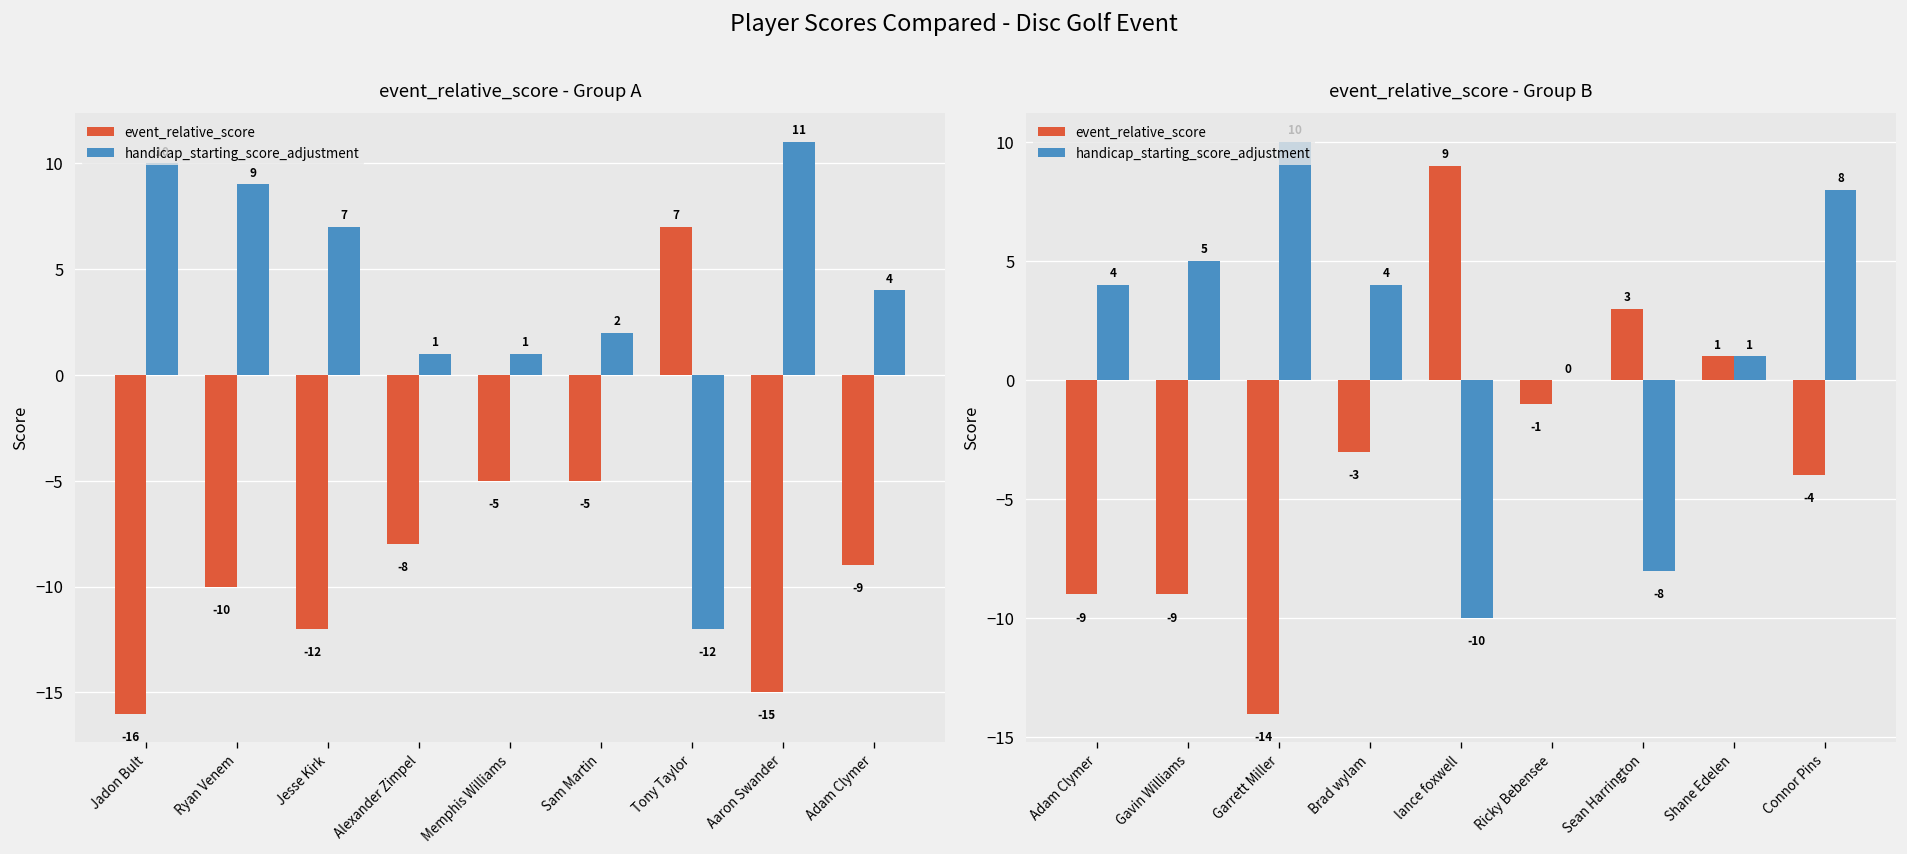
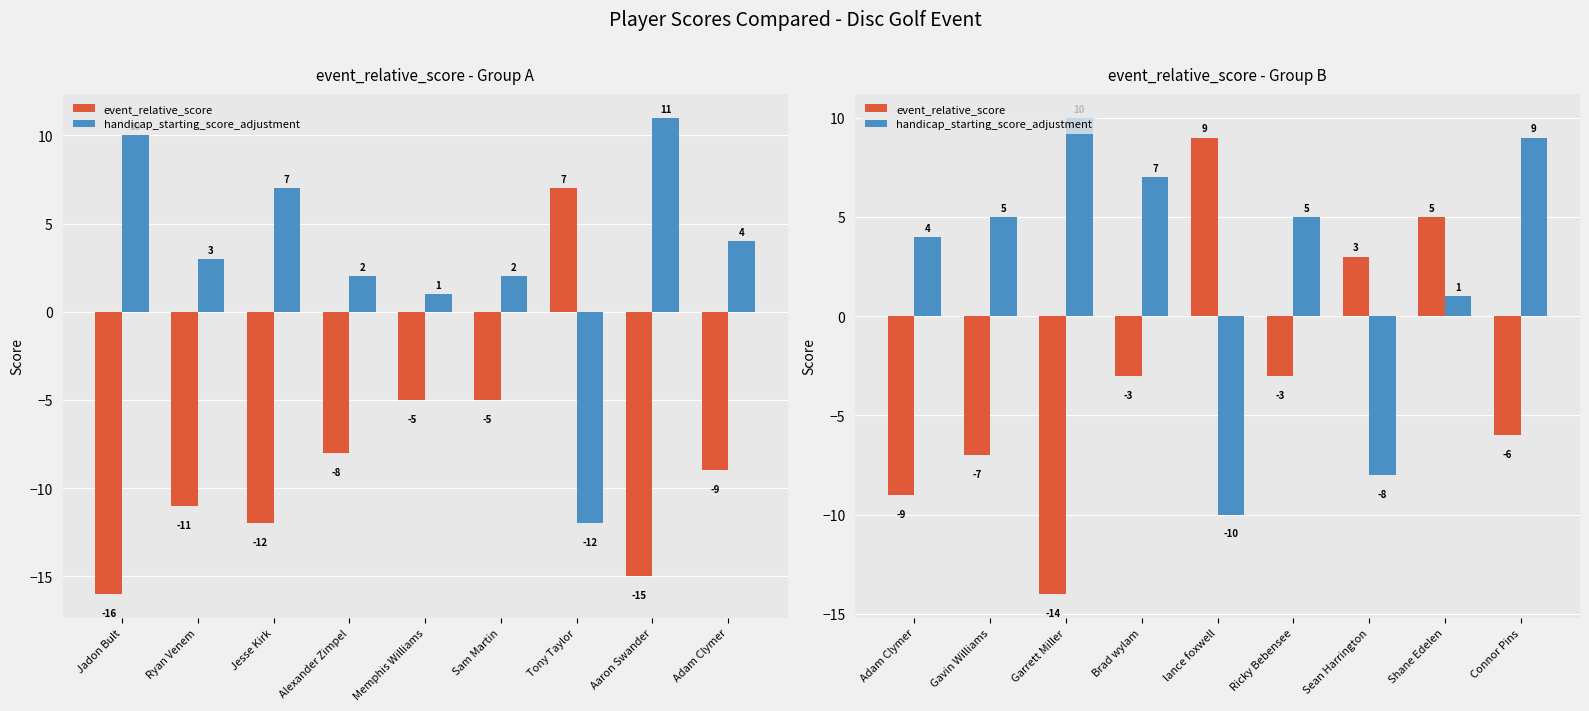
event_relative_score - Group A, event_relative_score, Ryan Venem: -10 -> -11
event_relative_score - Group A, handicap_starting_score_adjustment, Ryan Venem: 9 -> 3
event_relative_score - Group A, handicap_starting_score_adjustment, Alexander Zimpel: 1 -> 2
event_relative_score - Group B, event_relative_score, Gavin Williams: -9 -> -7
event_relative_score - Group B, handicap_starting_score_adjustment, Brad wylam: 4 -> 7
event_relative_score - Group B, event_relative_score, Ricky Bebensee: -1 -> -3
event_relative_score - Group B, handicap_starting_score_adjustment, Ricky Bebensee: 0 -> 5
event_relative_score - Group B, event_relative_score, Shane Edelen: 1 -> 5
event_relative_score - Group B, event_relative_score, Connor Pins: -4 -> -6
event_relative_score - Group B, handicap_starting_score_adjustment, Connor Pins: 8 -> 9
